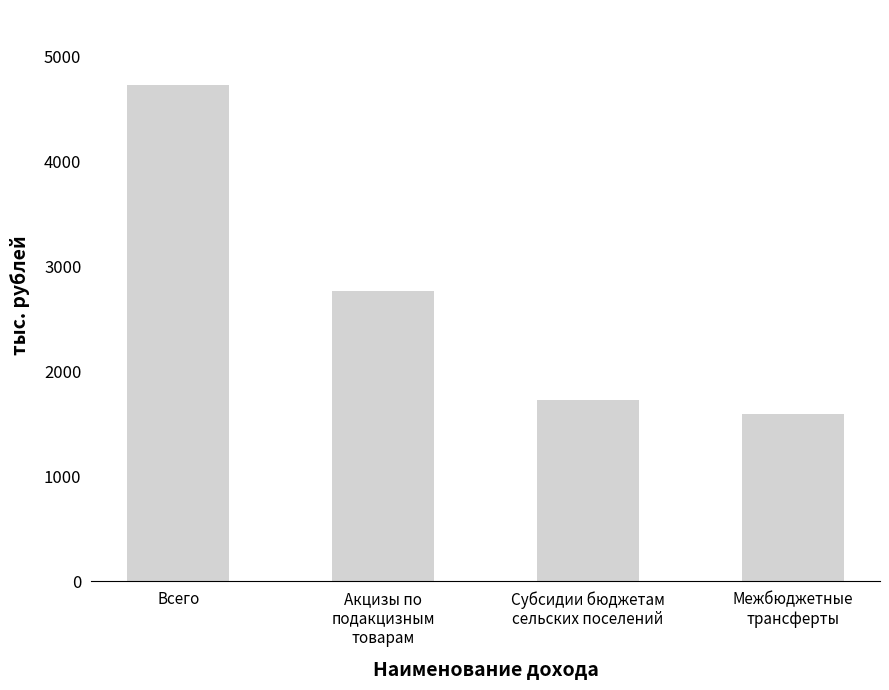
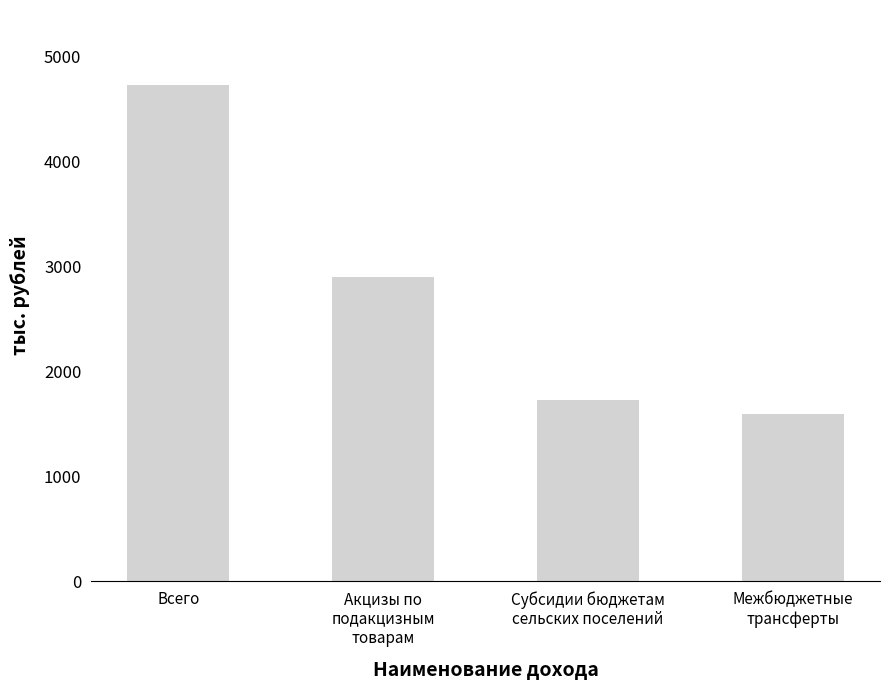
Акцизы по подакцизным товарам: 2760 -> 2900
